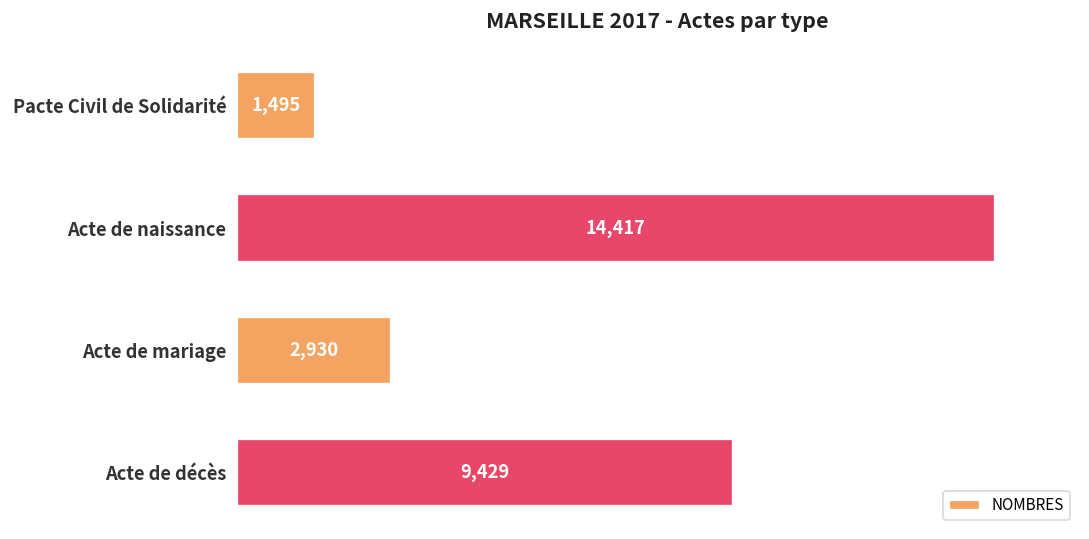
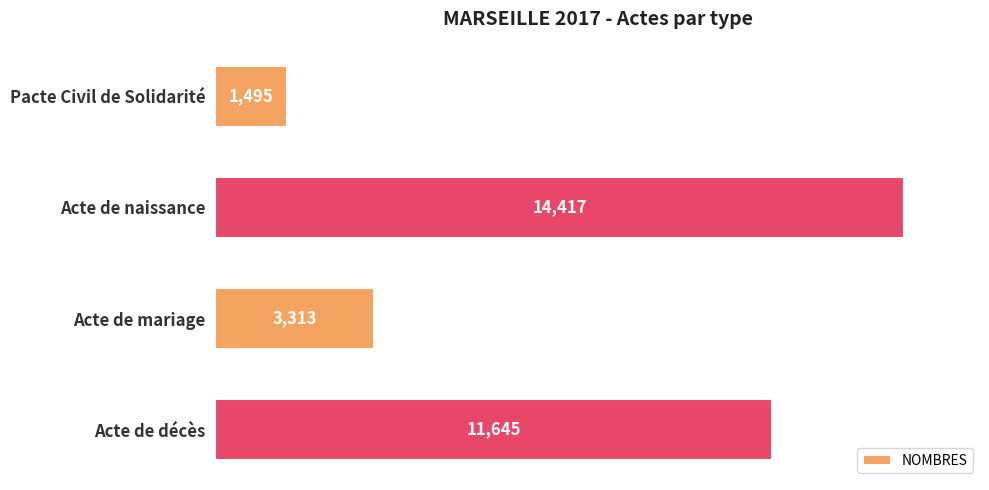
Acte de mariage: 2,930 -> 3,313
Acte de décès: 9,429 -> 11,645
